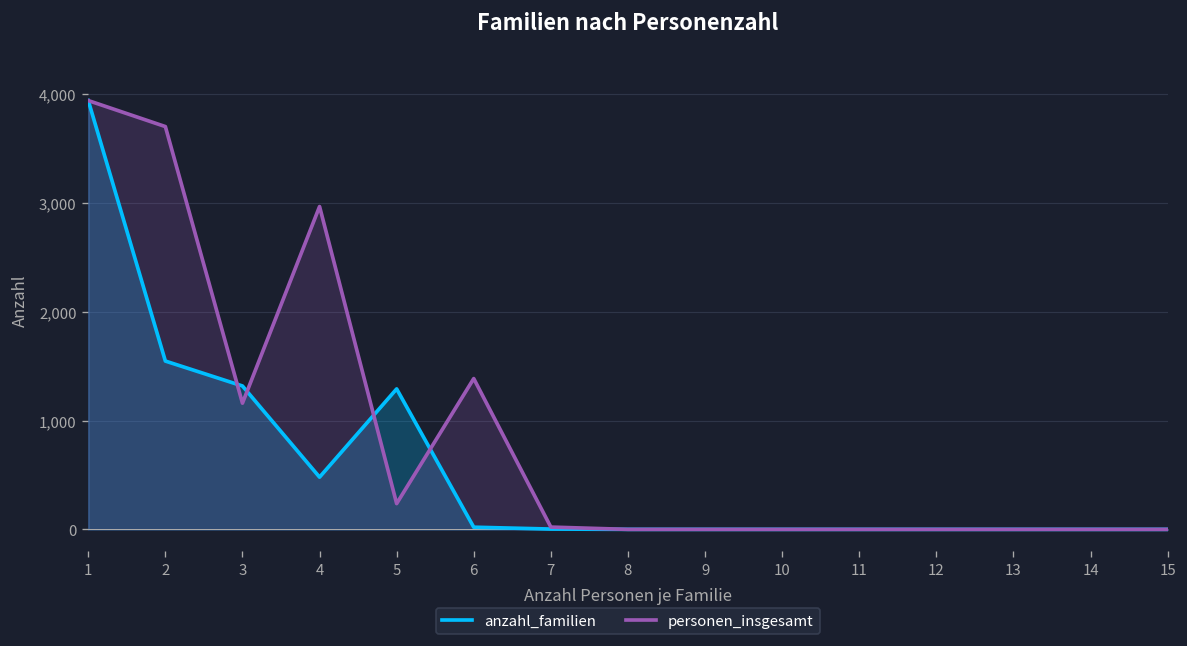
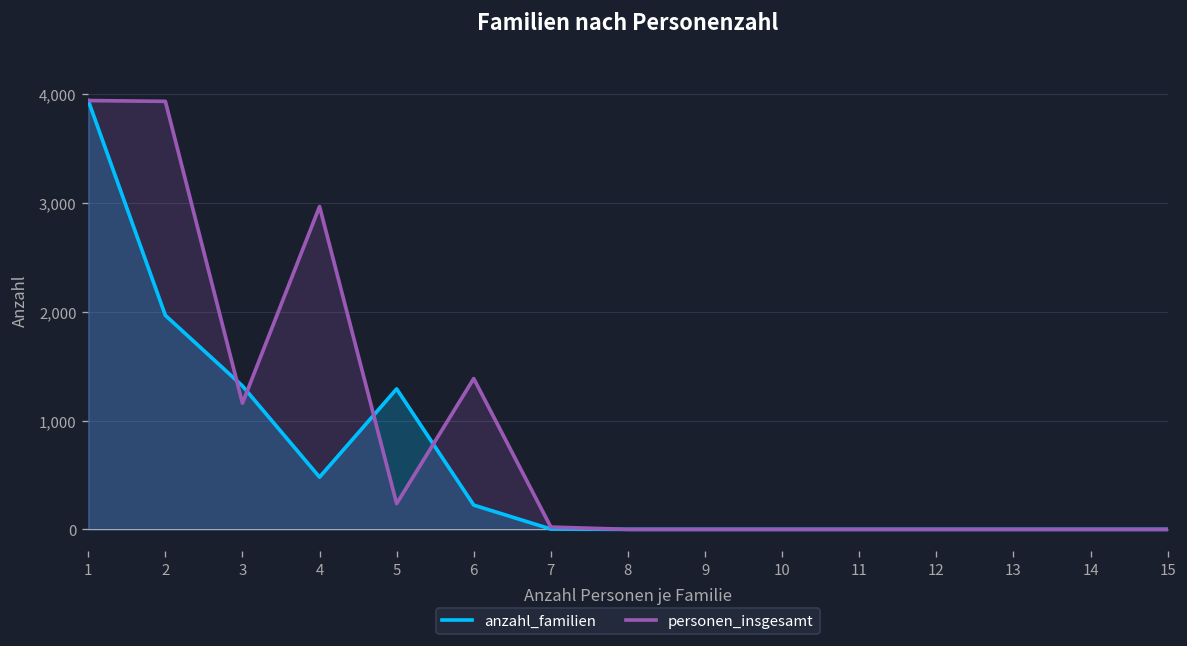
anzahl_familien, 2: 1,500 -> 2,000
personen_insgesamt, 2: 3,700 -> 3,900
anzahl_familien, 6: 0 -> 200
